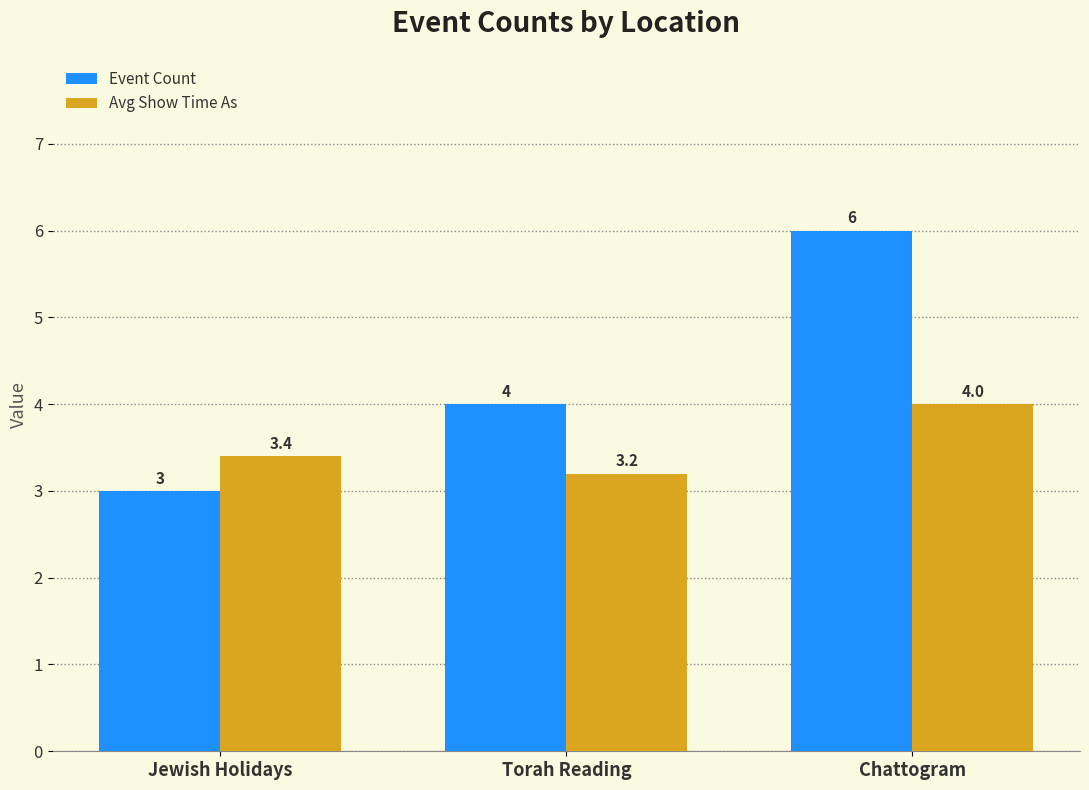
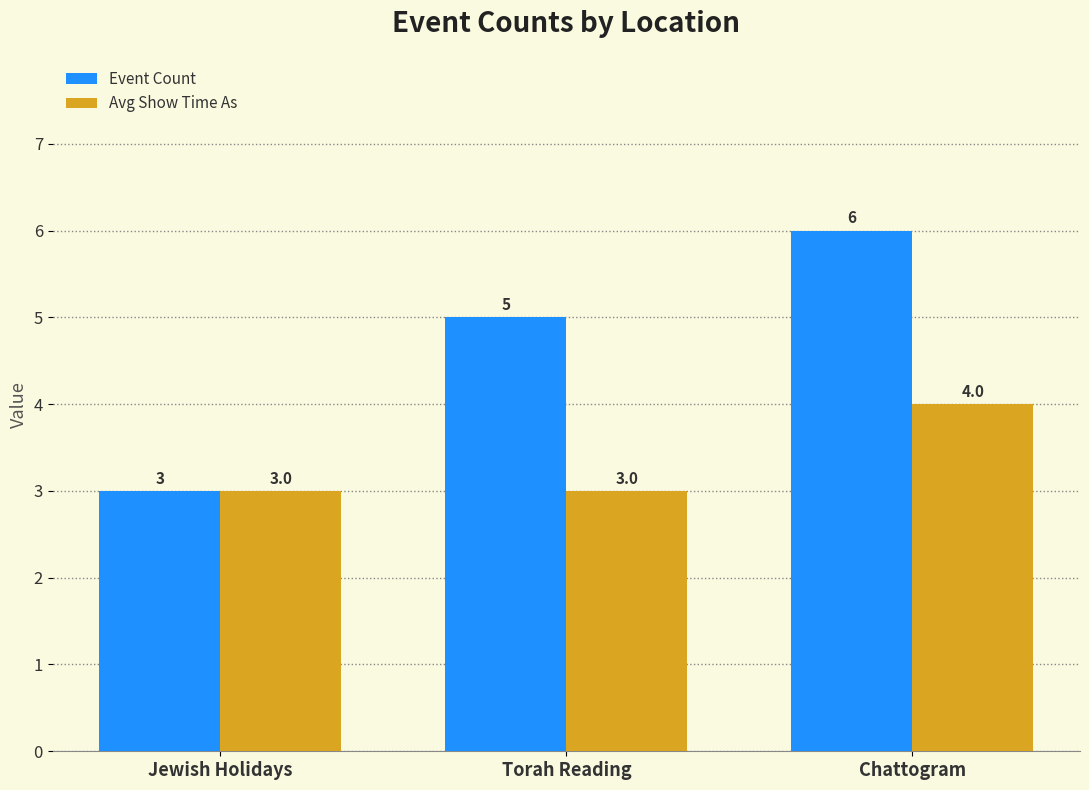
Avg Show Time As, Jewish Holidays: 3.4 -> 3.0
Event Count, Torah Reading: 4 -> 5
Avg Show Time As, Torah Reading: 3.2 -> 3.0
